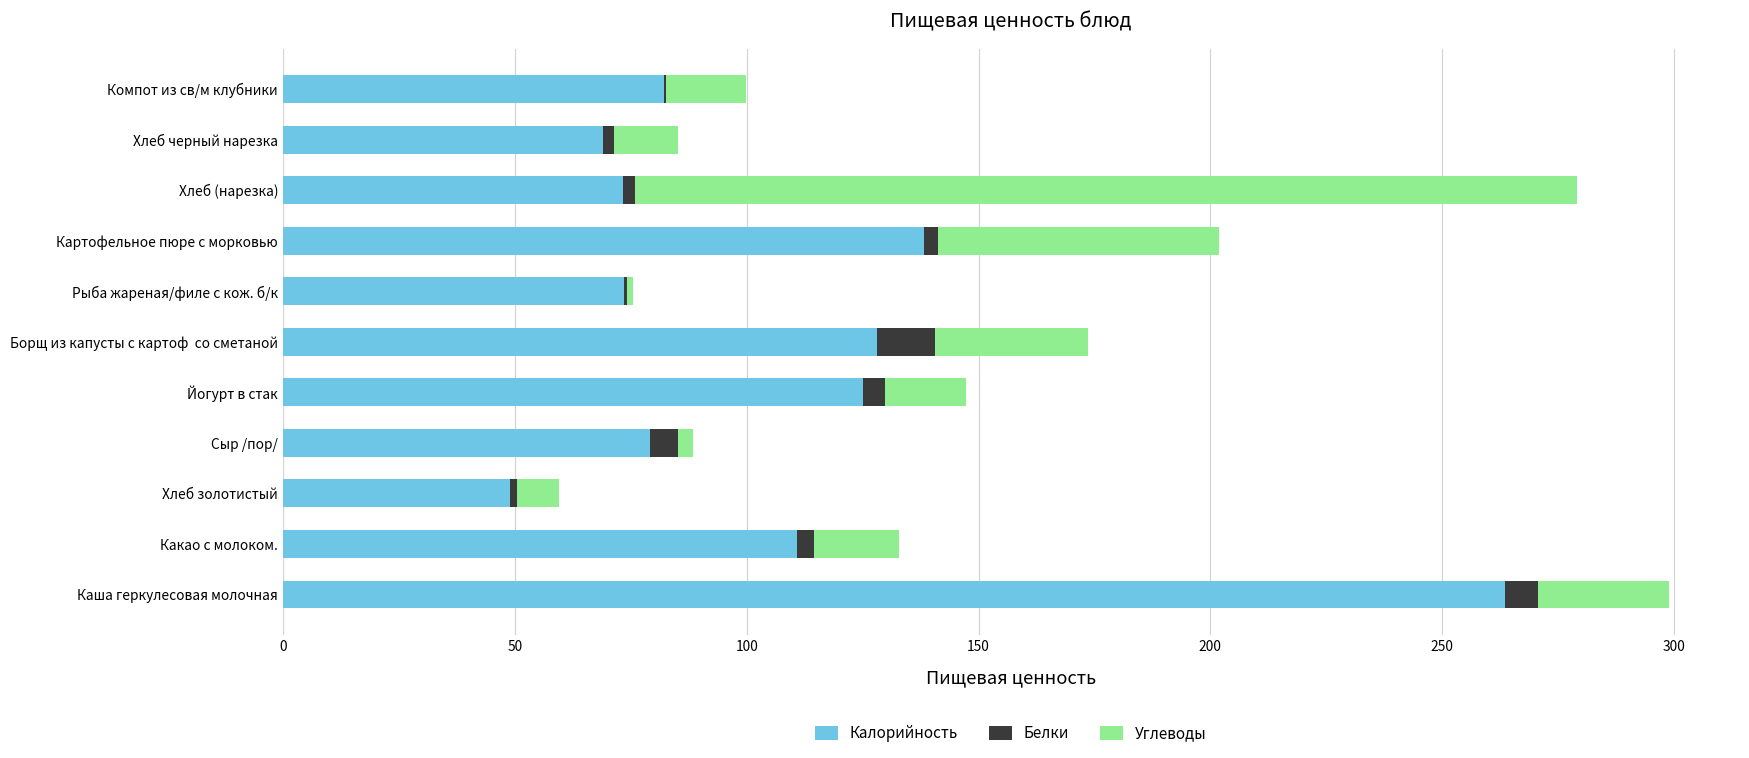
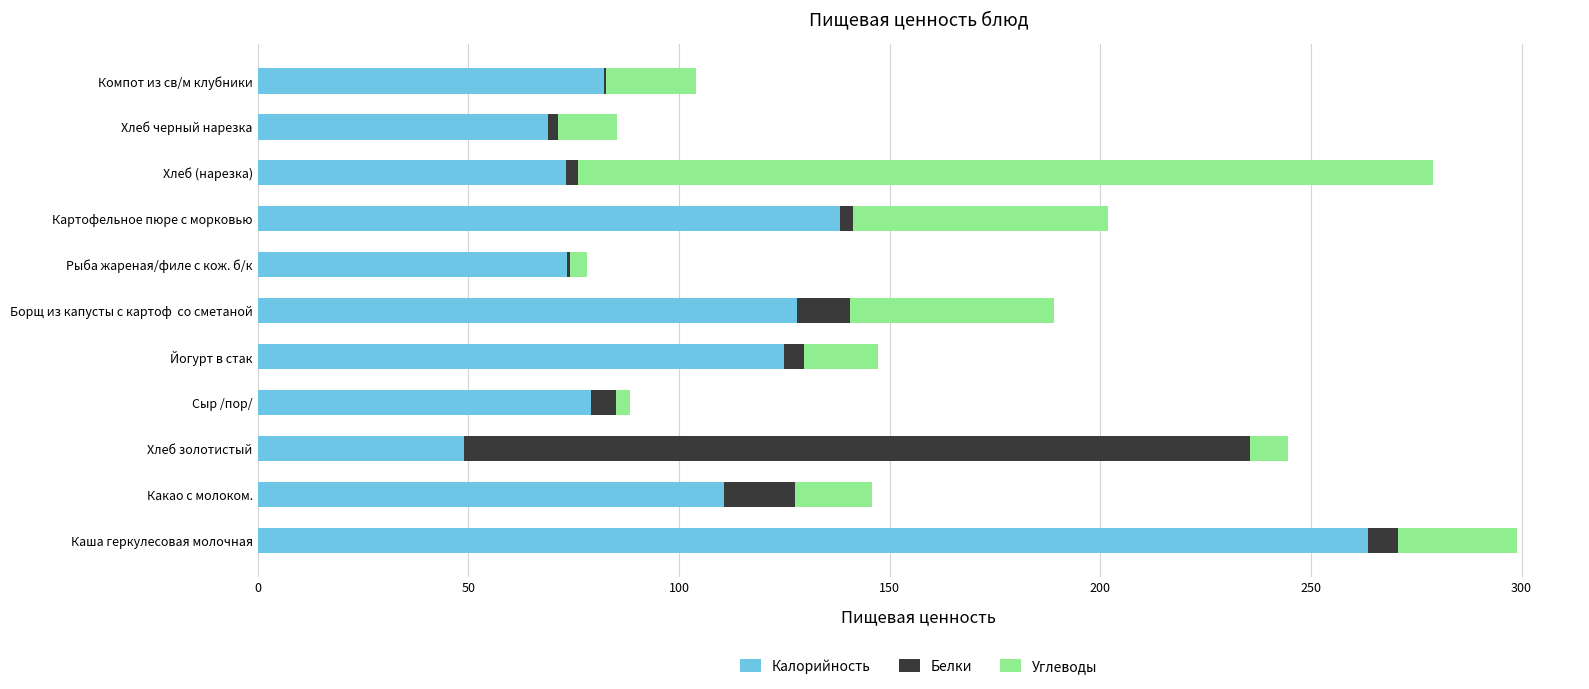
Углеводы, Компот из св/м клубники: 17 -> 21
Углеводы, Рыба жареная/филе с кож. б/к: 1 -> 4
Углеводы, Борщ из капусты с картоф со сметаной: 33 -> 48
Белки, Хлеб золотистый: 1 -> 187
Белки, Какао с молоком.: 4 -> 17
